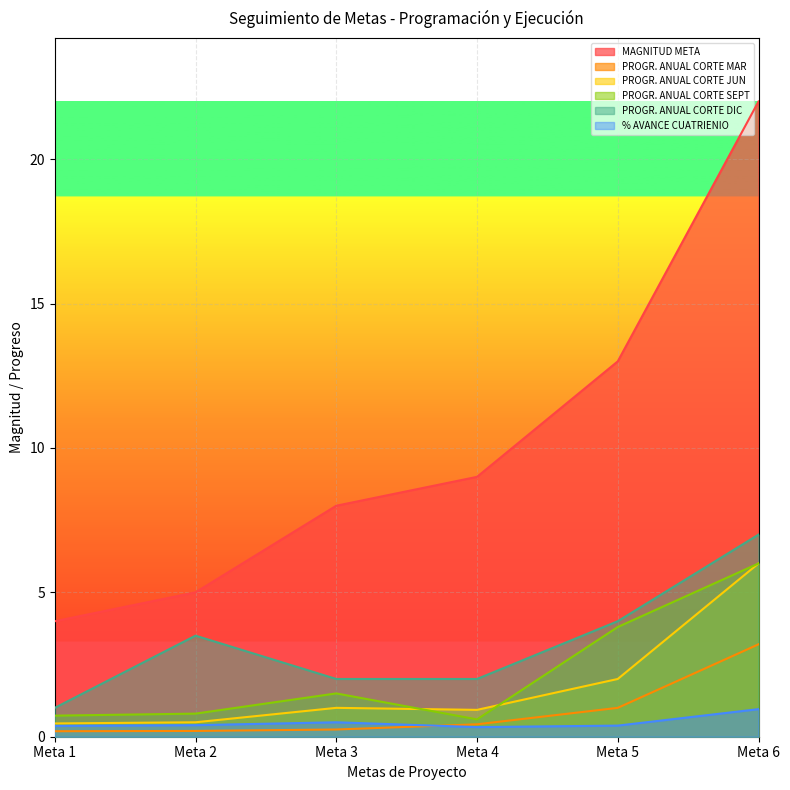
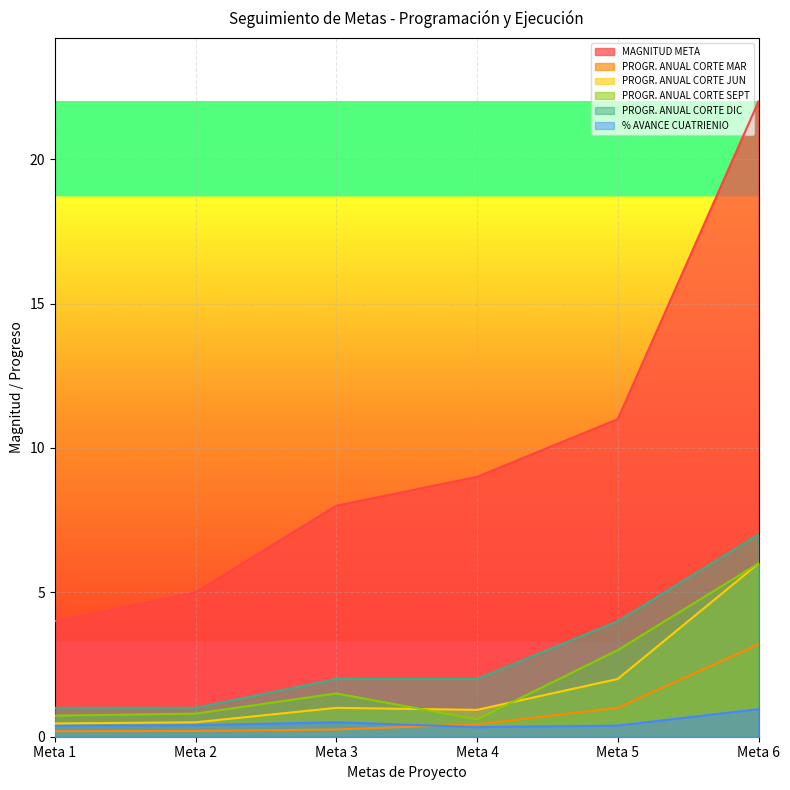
PROGR. ANUAL CORTE DIC, Meta 2: 3.5 -> 1.0
MAGNITUD META, Meta 5: 13 -> 11
PROGR. ANUAL CORTE SEPT, Meta 5: 3.8 -> 3.0
